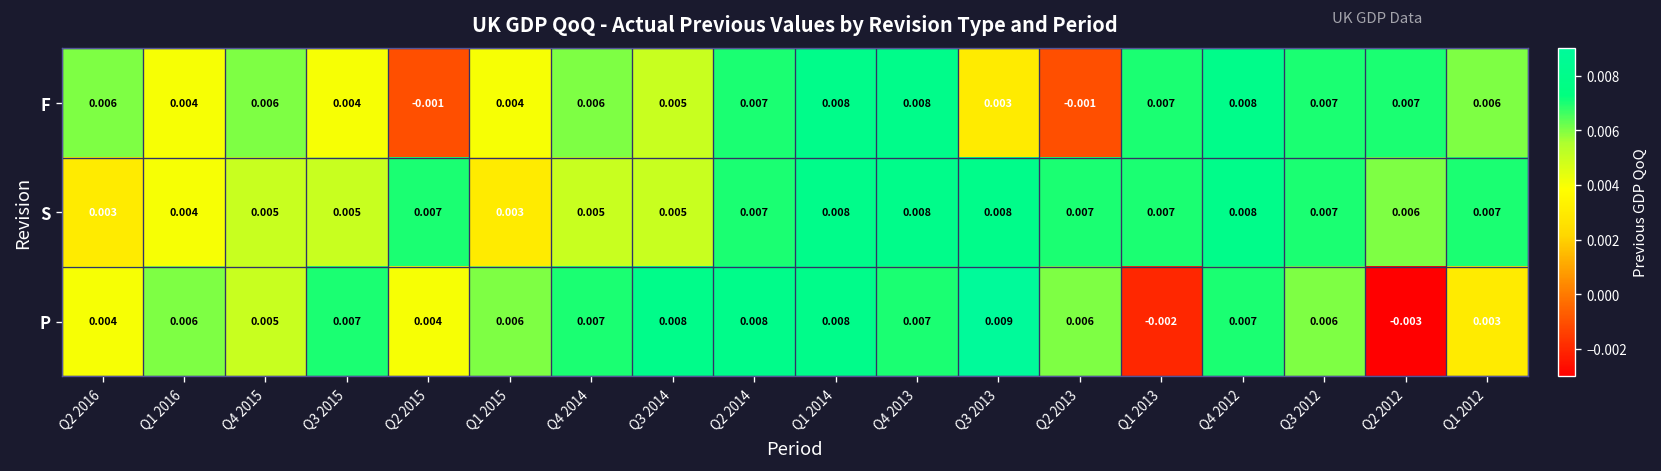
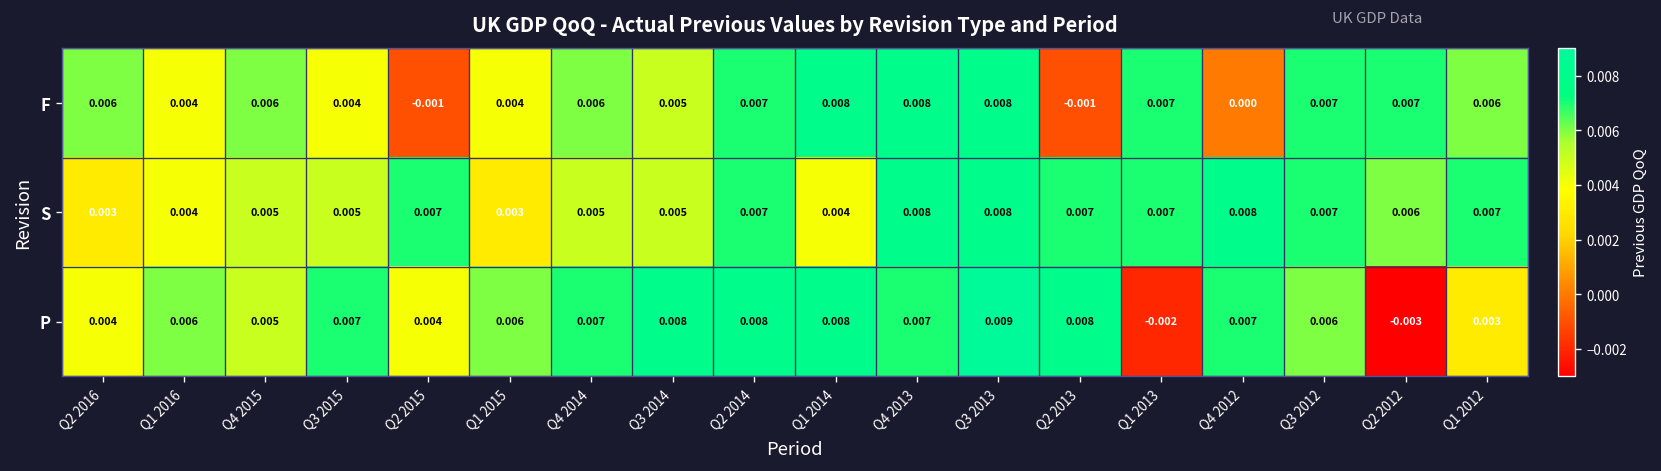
F, Q3 2013: 0.003 -> 0.008
F, Q4 2012: 0.008 -> 0.000
S, Q1 2014: 0.008 -> 0.004
P, Q2 2013: 0.006 -> 0.008
